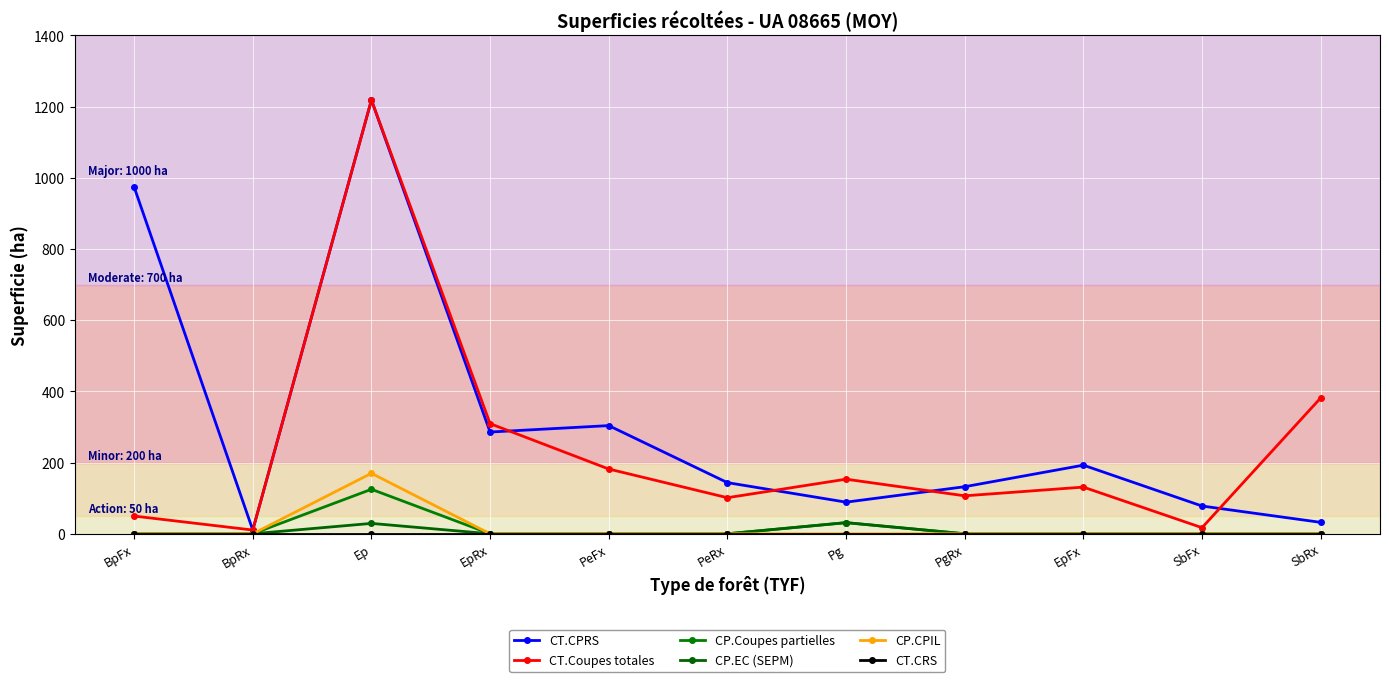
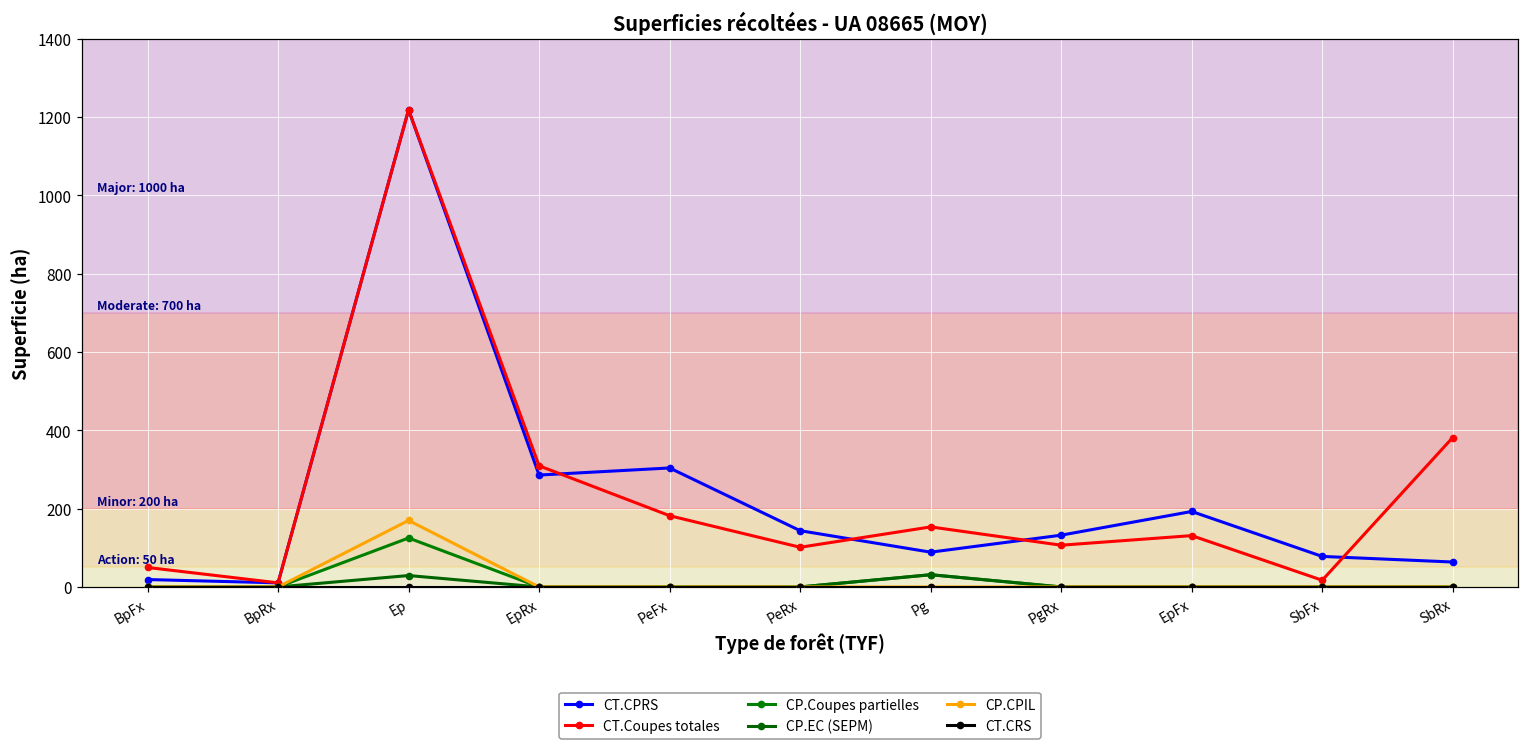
CT.CPRS, BpFx: 970 -> 20
CT.CPRS, SbRx: 30 -> 60
